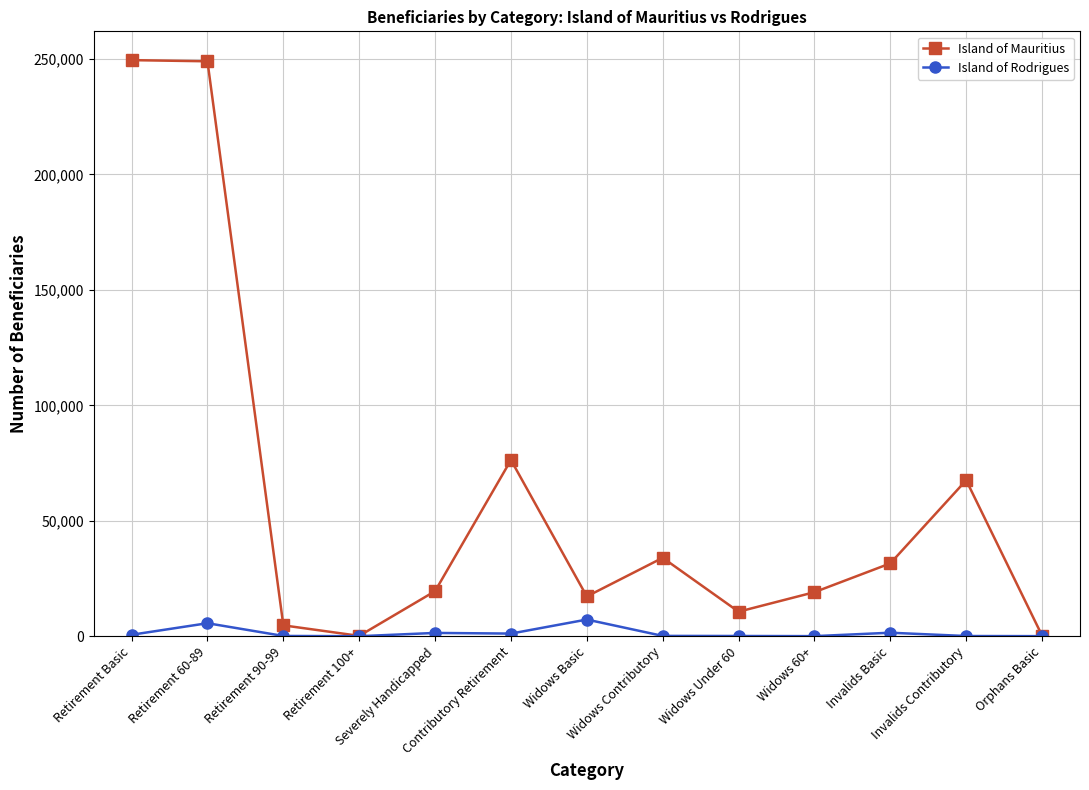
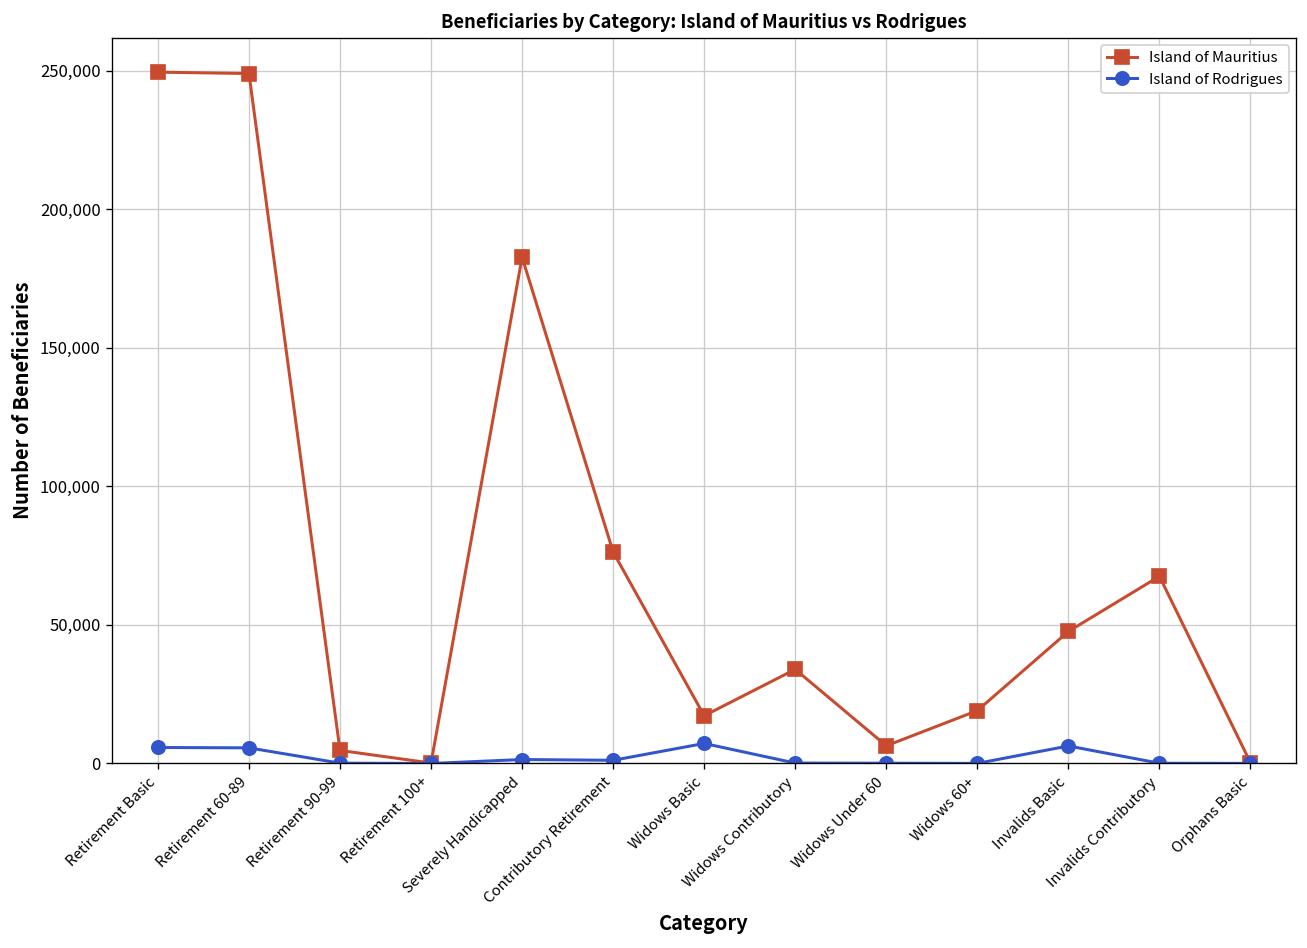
Island of Rodrigues, Retirement Basic: 1,000 -> 6,000
Island of Mauritius, Severely Handicapped: 20,000 -> 183,000
Island of Mauritius, Widows Under 60: 11,000 -> 6,000
Island of Mauritius, Invalids Basic: 32,000 -> 48,000
Island of Rodrigues, Invalids Basic: 2,000 -> 6,000
